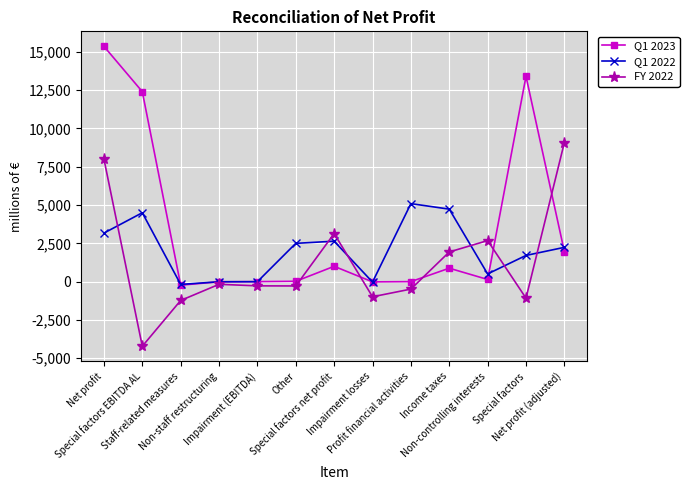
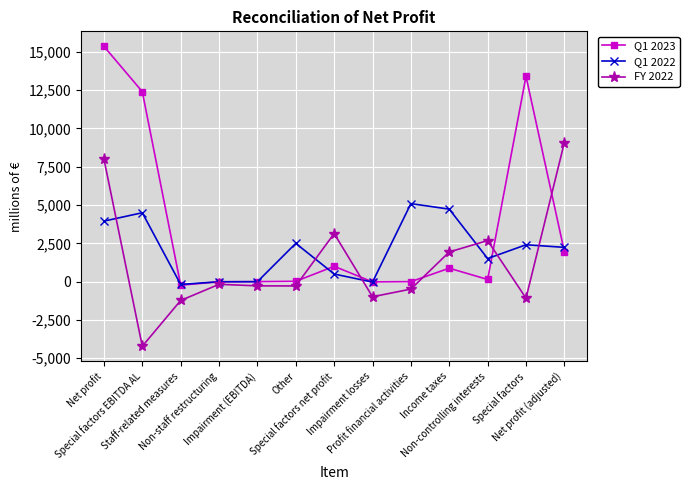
Q1 2022, Net profit: 3,200 -> 3,900
Q1 2022, Special factors net profit: 2,600 -> 500
Q1 2022, Non-controlling interests: 500 -> 1,500
Q1 2022, Special factors: 1,700 -> 2,400
